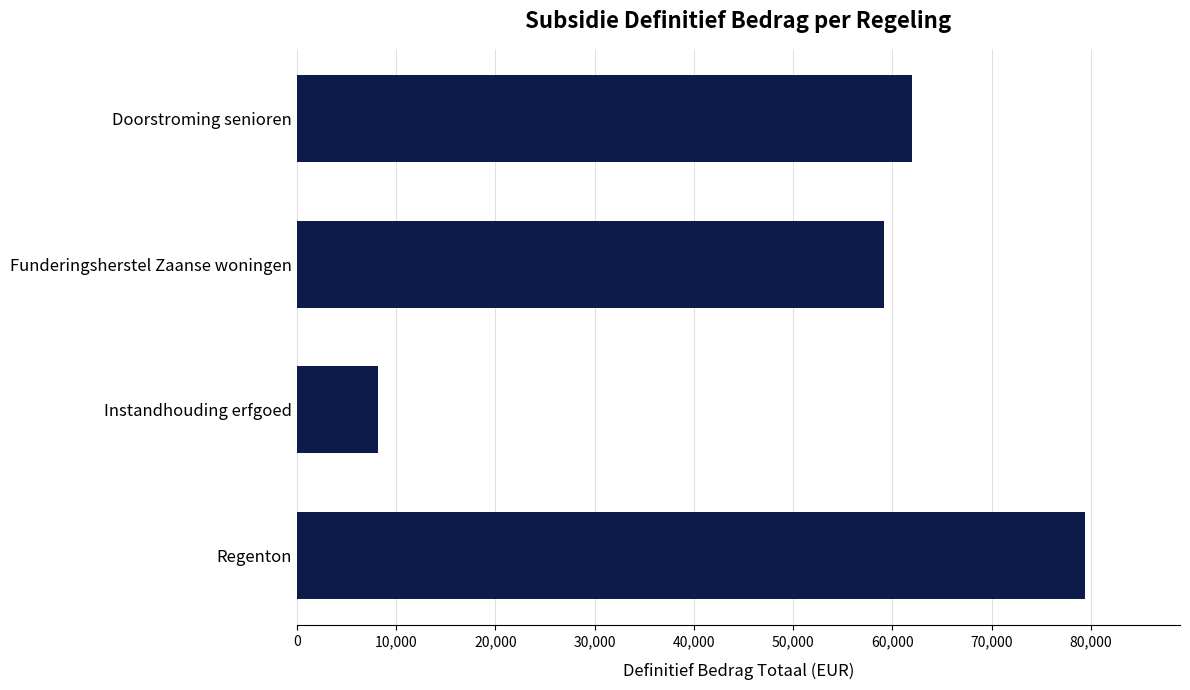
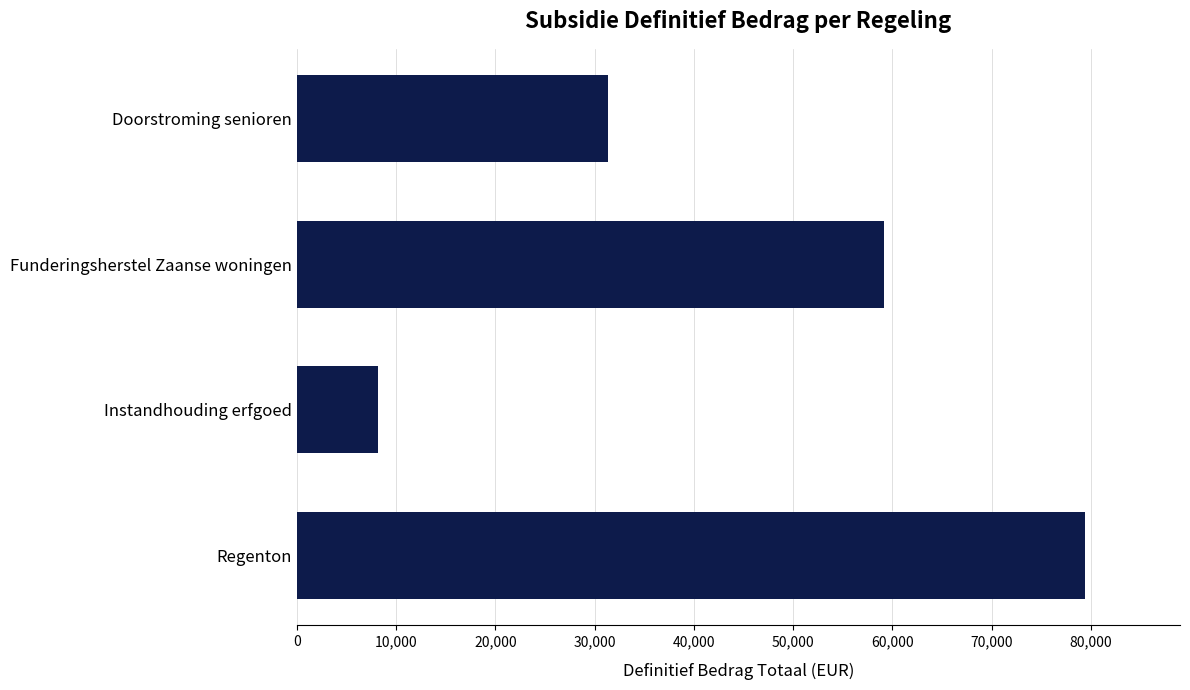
Doorstroming senioren: 62,000 -> 31,000
